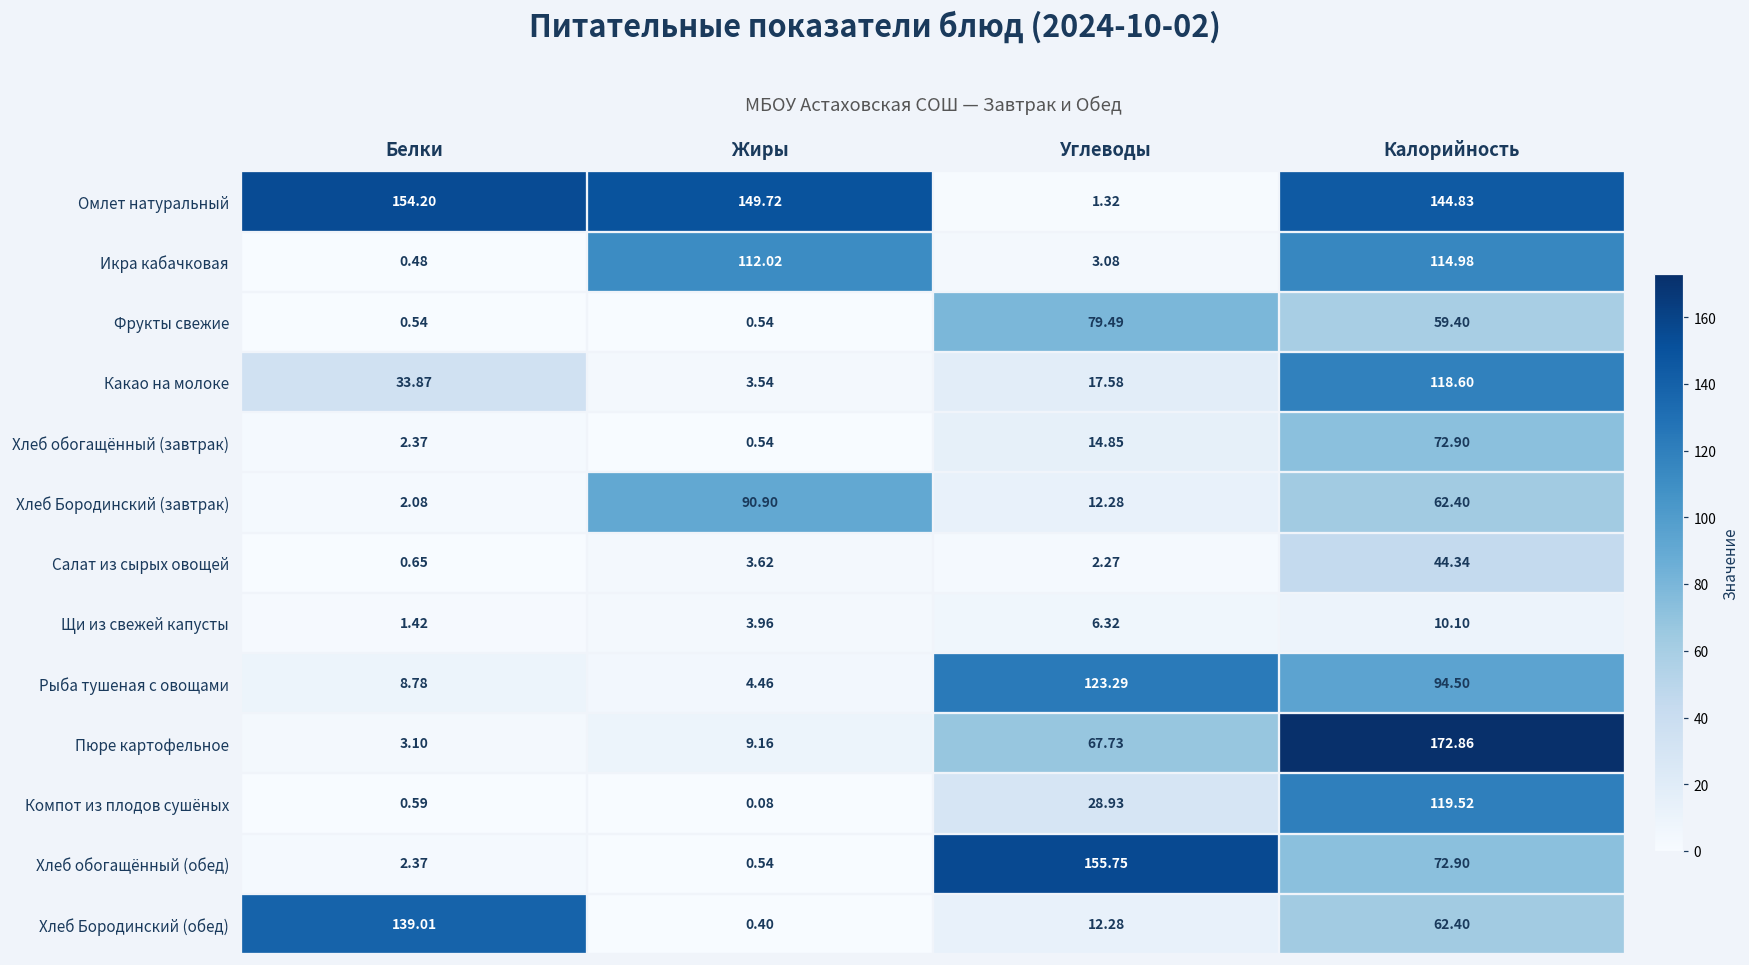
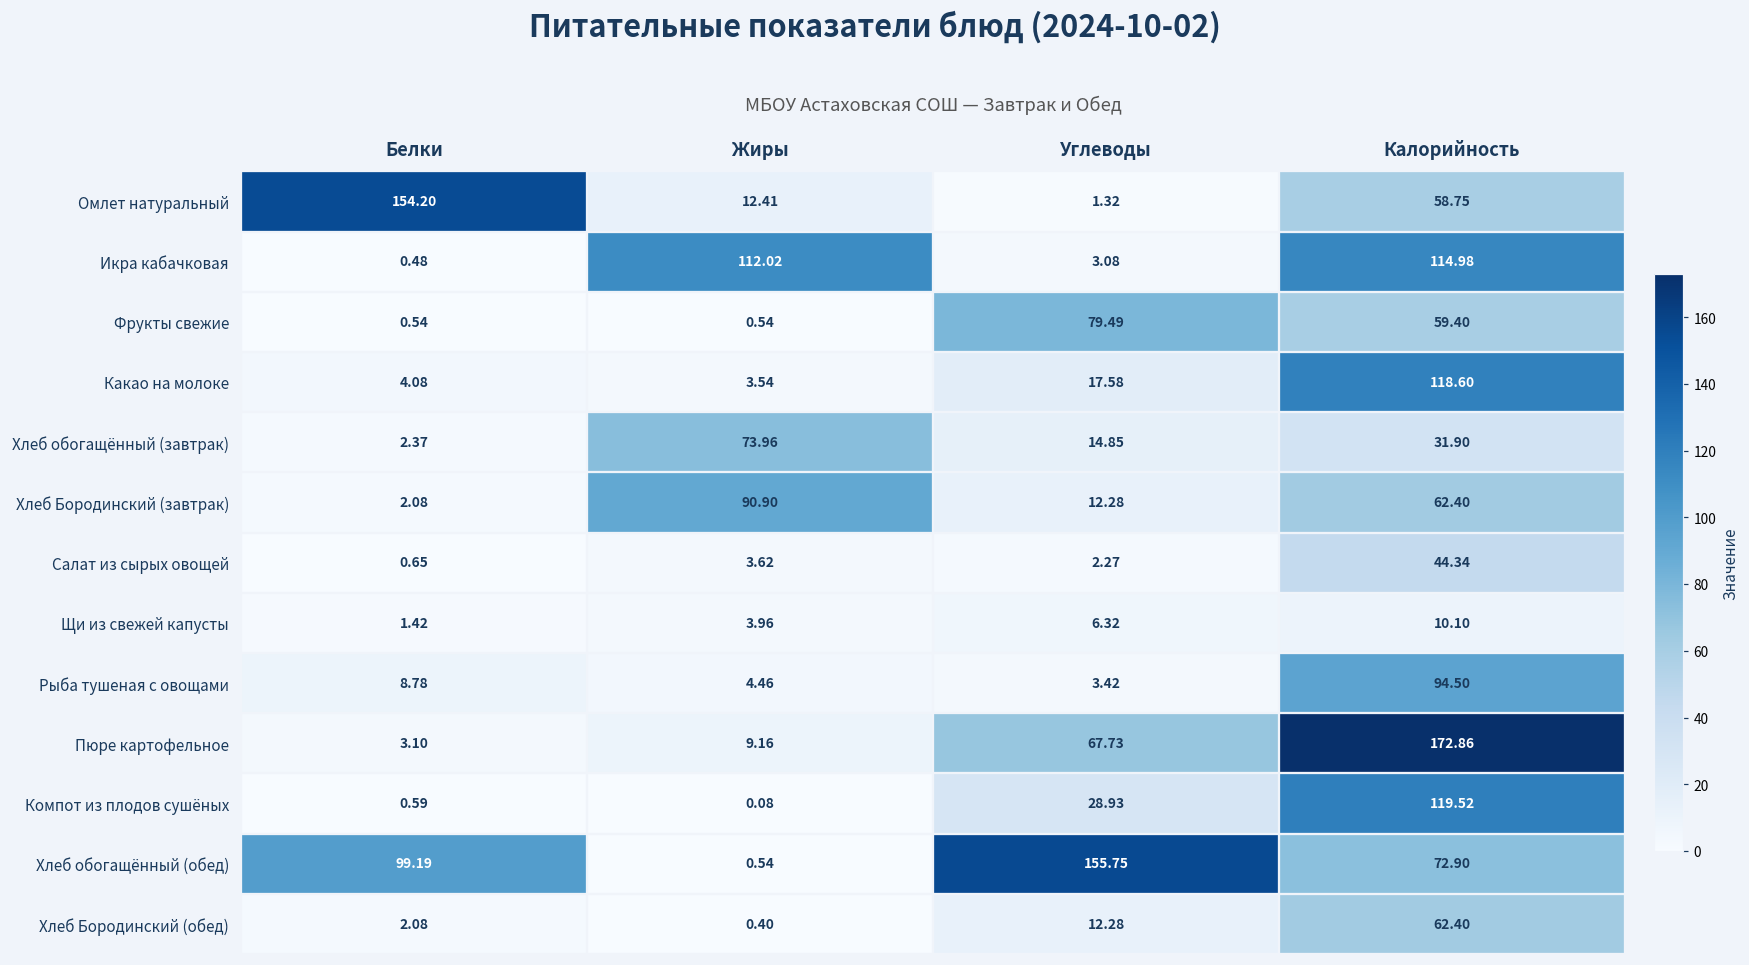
Омлет натуральный, Жиры: 149.72 -> 12.41
Омлет натуральный, Калорийность: 144.83 -> 58.75
Какао на молоке, Белки: 33.87 -> 4.08
Хлеб обогащённый (завтрак), Жиры: 0.54 -> 73.96
Хлеб обогащённый (завтрак), Калорийность: 72.90 -> 31.90
Рыба тушеная с овощами, Углеводы: 123.29 -> 3.42
Хлеб обогащённый (обед), Белки: 2.37 -> 99.19
Хлеб Бородинский (обед), Белки: 139.01 -> 2.08
